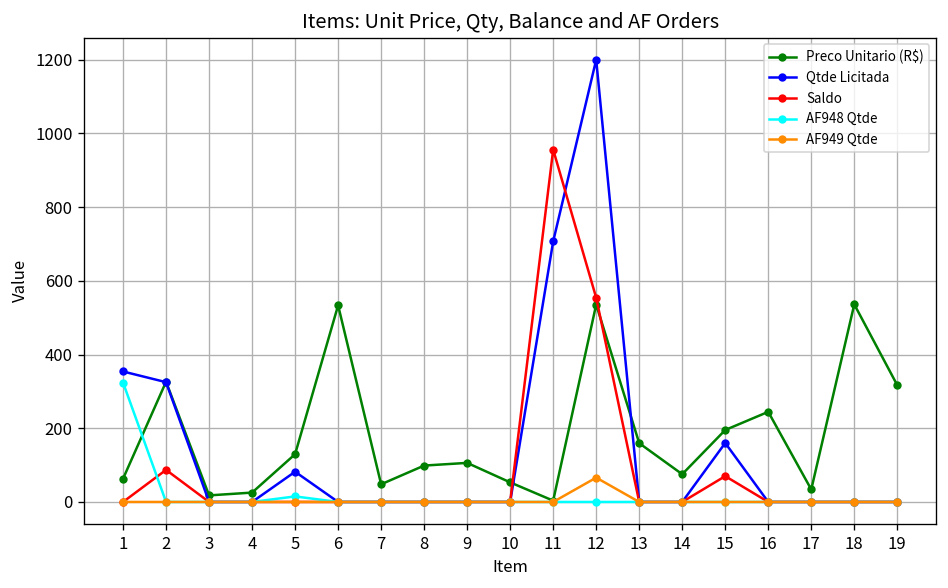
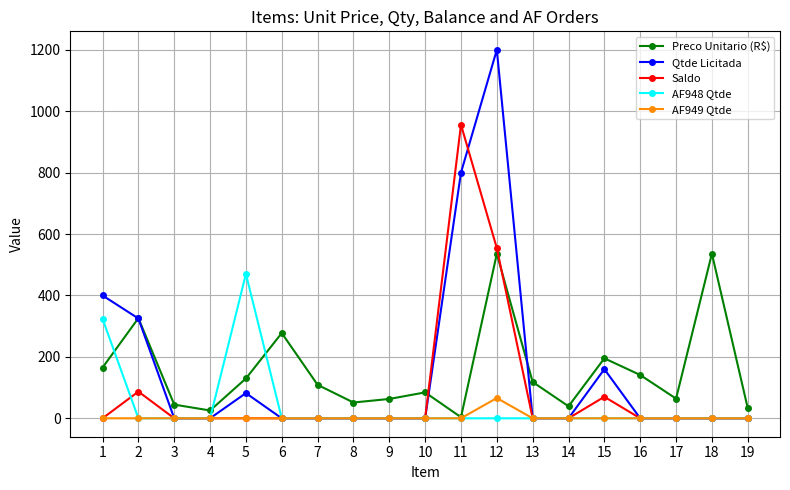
Preco Unitario (R$), 1: 60 -> 170
Qtde Licitada, 1: 350 -> 400
Preco Unitario (R$), 3: 20 -> 40
AF948 Qtde, 5: 20 -> 470
Preco Unitario (R$), 6: 530 -> 280
Preco Unitario (R$), 7: 50 -> 110
Preco Unitario (R$), 8: 100 -> 50
Preco Unitario (R$), 9: 110 -> 60
Preco Unitario (R$), 10: 50 -> 80
Qtde Licitada, 11: 710 -> 800
Preco Unitario (R$), 13: 160 -> 120
Preco Unitario (R$), 14: 80 -> 40
Preco Unitario (R$), 16: 240 -> 140
Preco Unitario (R$), 17: 30 -> 60
Preco Unitario (R$), 19: 320 -> 30
